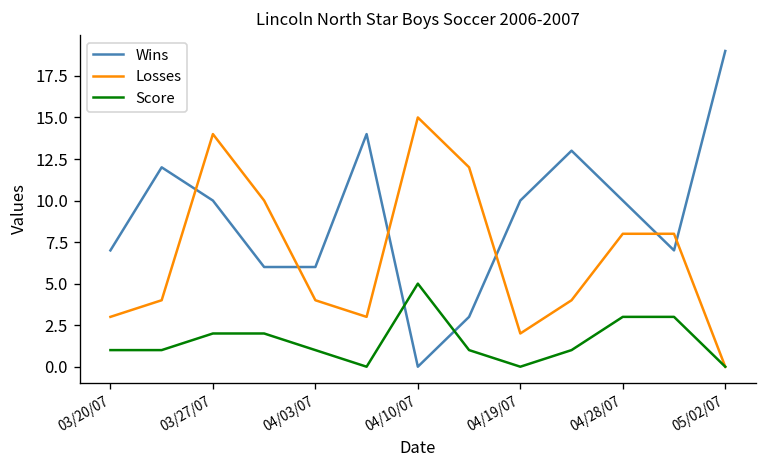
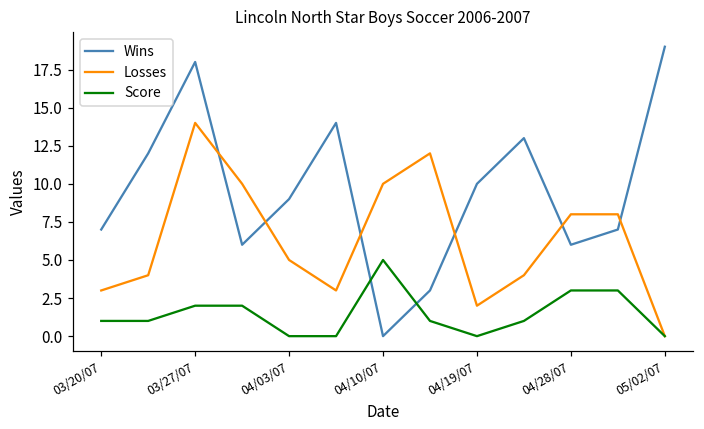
Wins, 03/27/07: 10 -> 18
Wins, 04/03/07: 6 -> 9
Losses, 04/03/07: 4 -> 5
Score, 04/03/07: 1 -> 0
Losses, 04/10/07: 15 -> 10
Wins, 04/28/07: 10 -> 6
